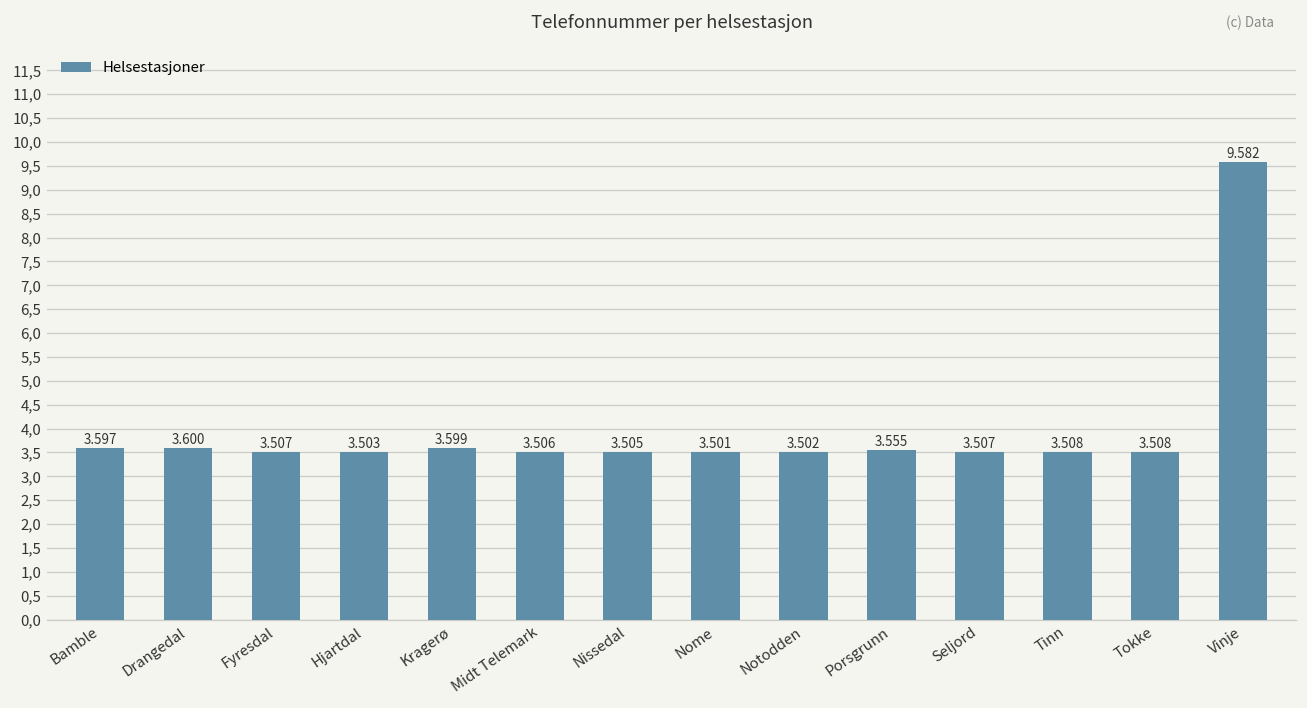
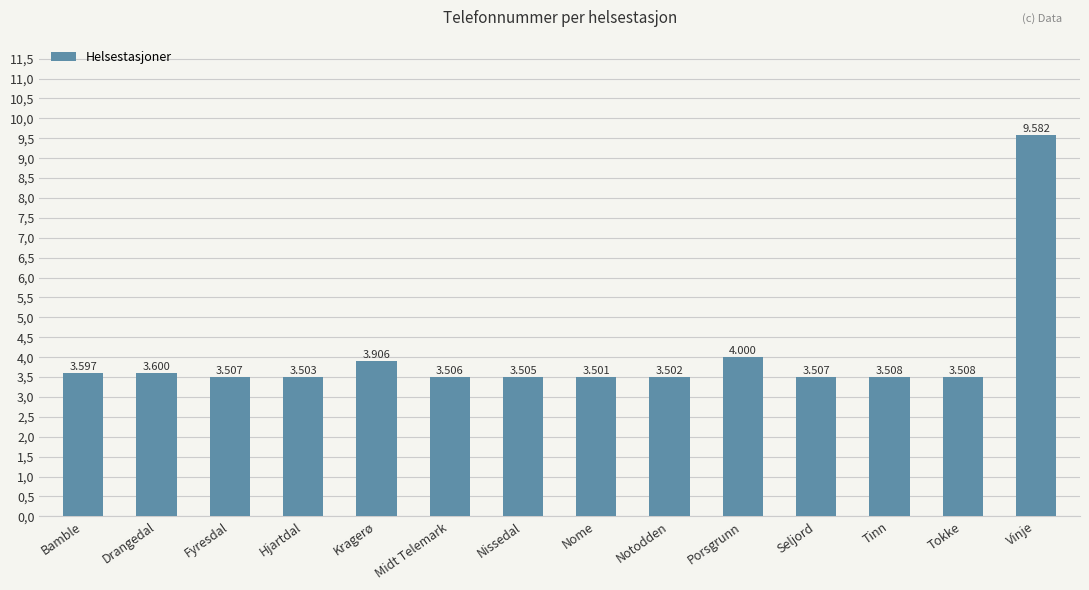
Kragerø: 3.599 -> 3.906
Porsgrunn: 3.555 -> 4.000
